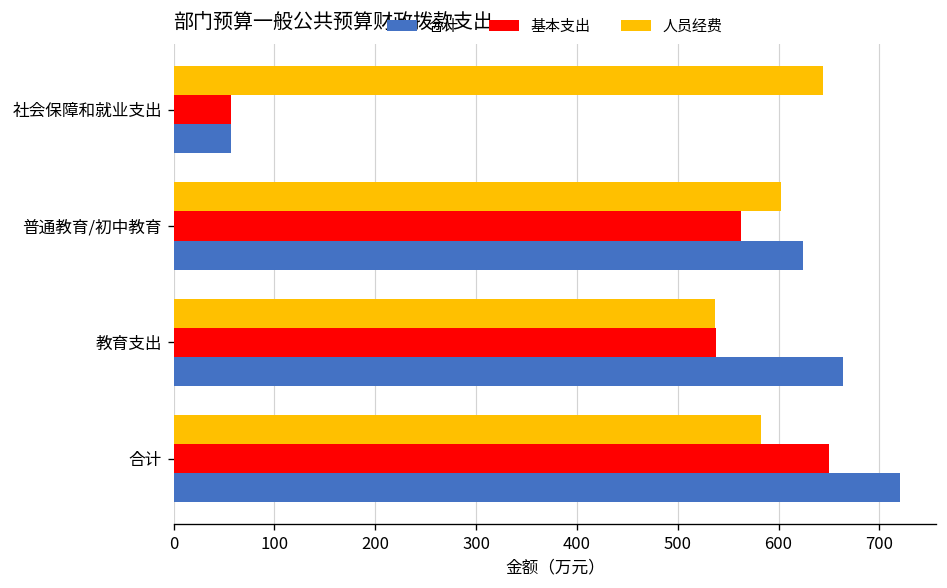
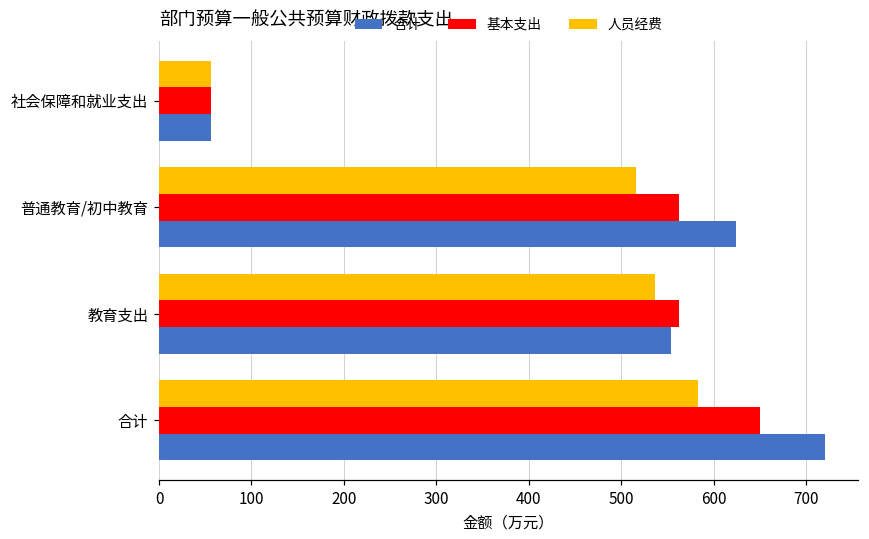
人员经费, 社会保障和就业支出: 640 -> 60
人员经费, 普通教育/初中教育: 600 -> 520
基本支出, 教育支出: 540 -> 560
合计, 教育支出: 660 -> 550
